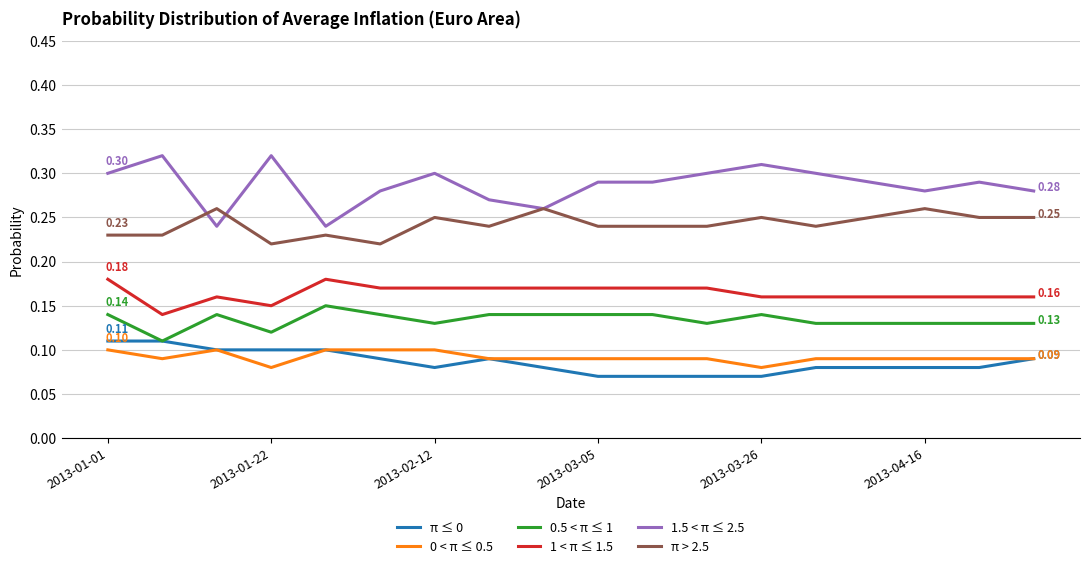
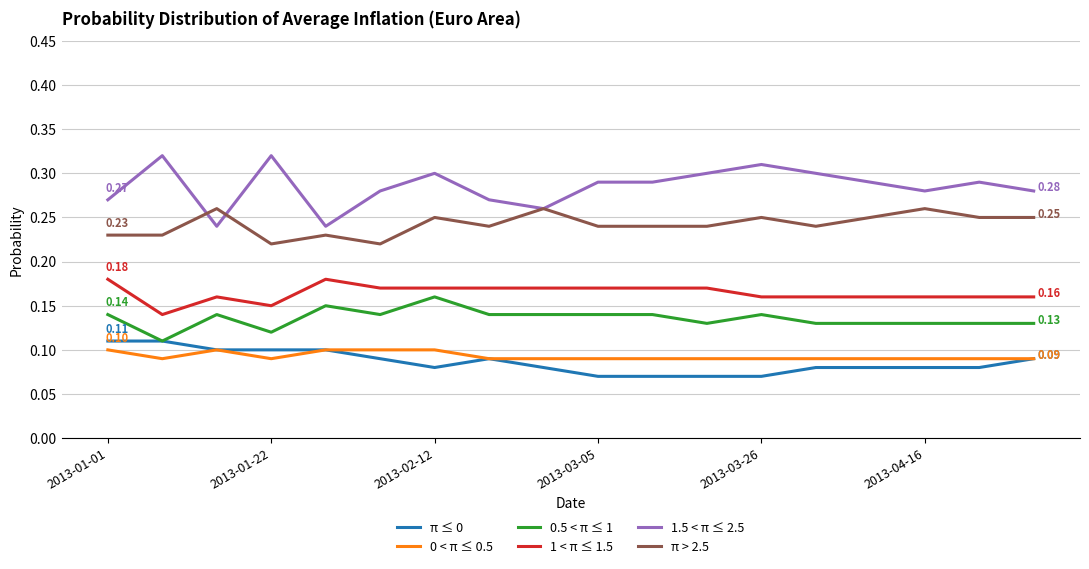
1.5 < π ≤ 2.5, 2013-01-01: 0.30 -> 0.27
0 < π ≤ 0.5, 2013-01-22: 0.08 -> 0.09
0.5 < π ≤ 1, 2013-02-12: 0.13 -> 0.16
0 < π ≤ 0.5, 2013-03-26: 0.08 -> 0.09
